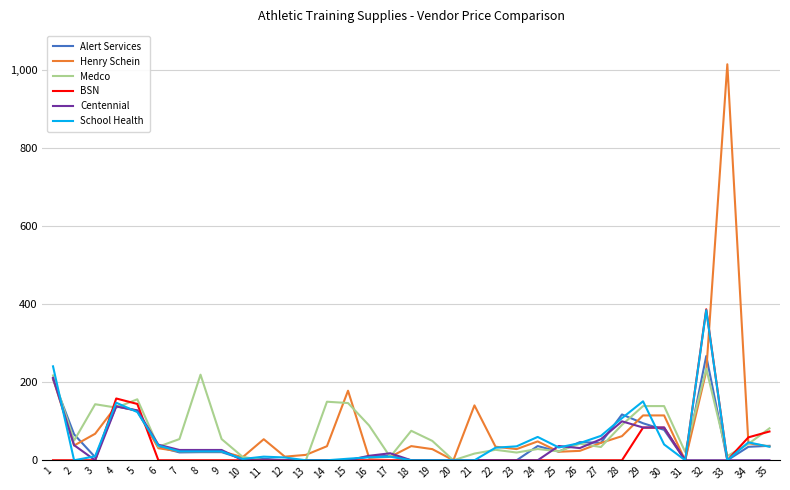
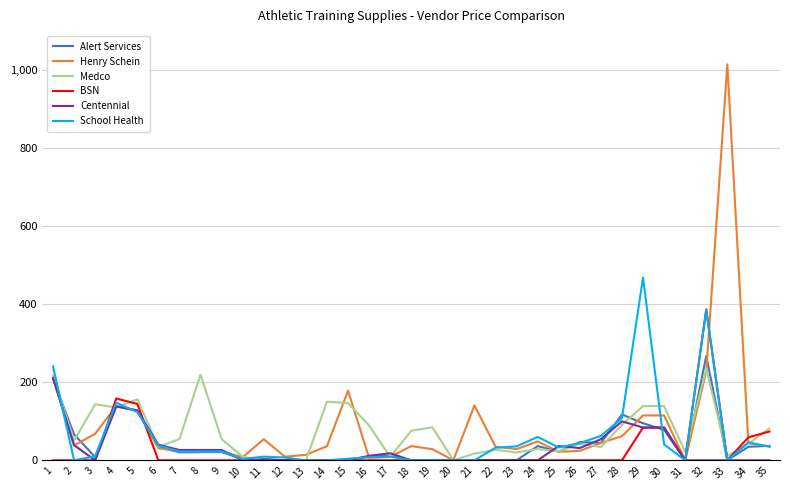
Medco, 19: 50 -> 80
School Health, 29: 150 -> 470
